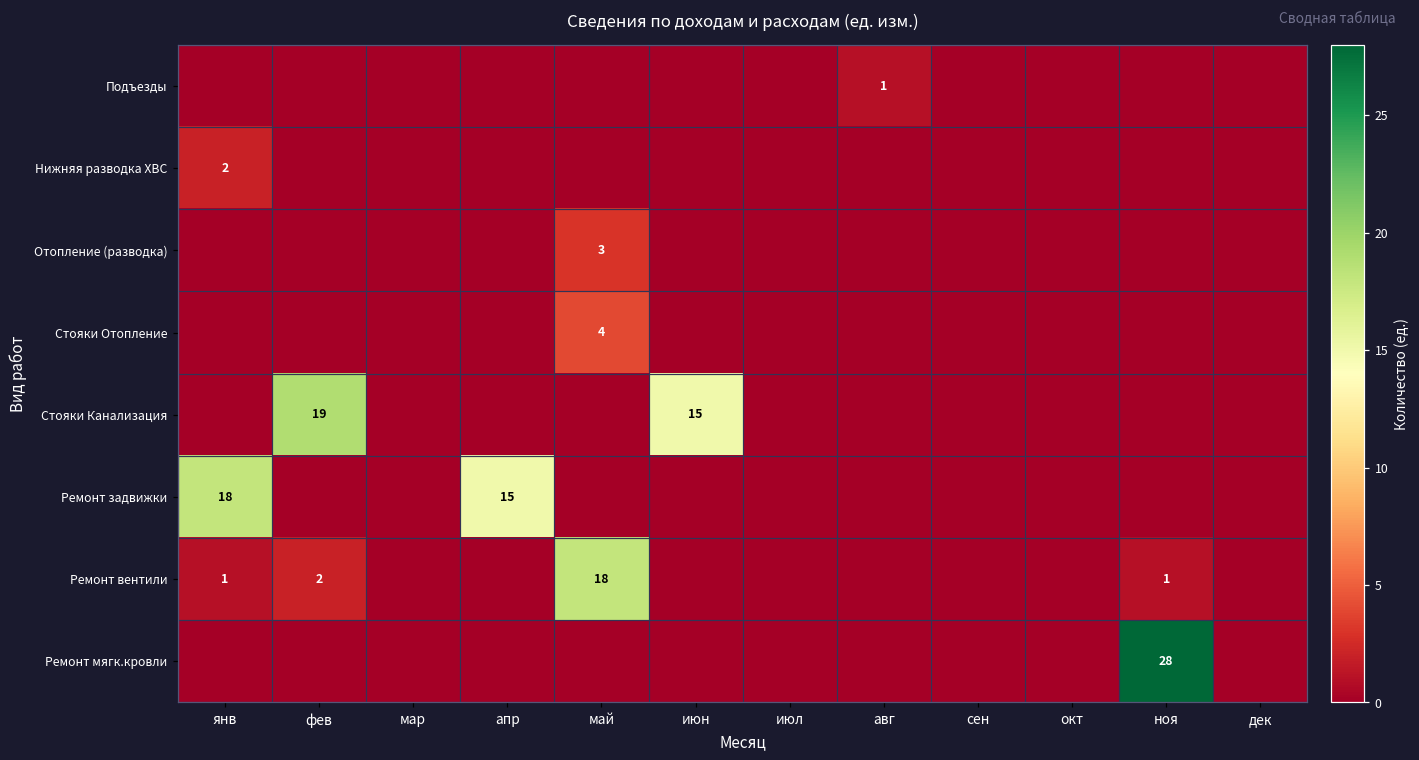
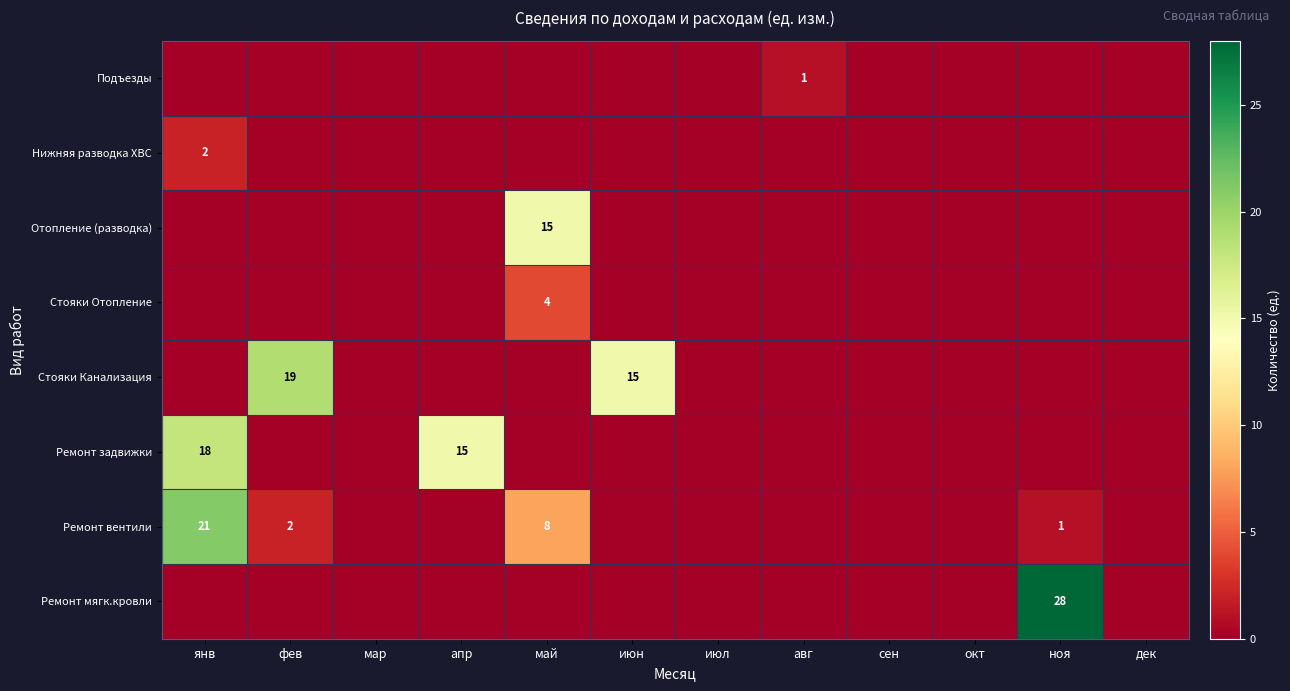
Отопление (разводка), май: 3 -> 15
Ремонт вентили, янв: 1 -> 21
Ремонт вентили, май: 18 -> 8
